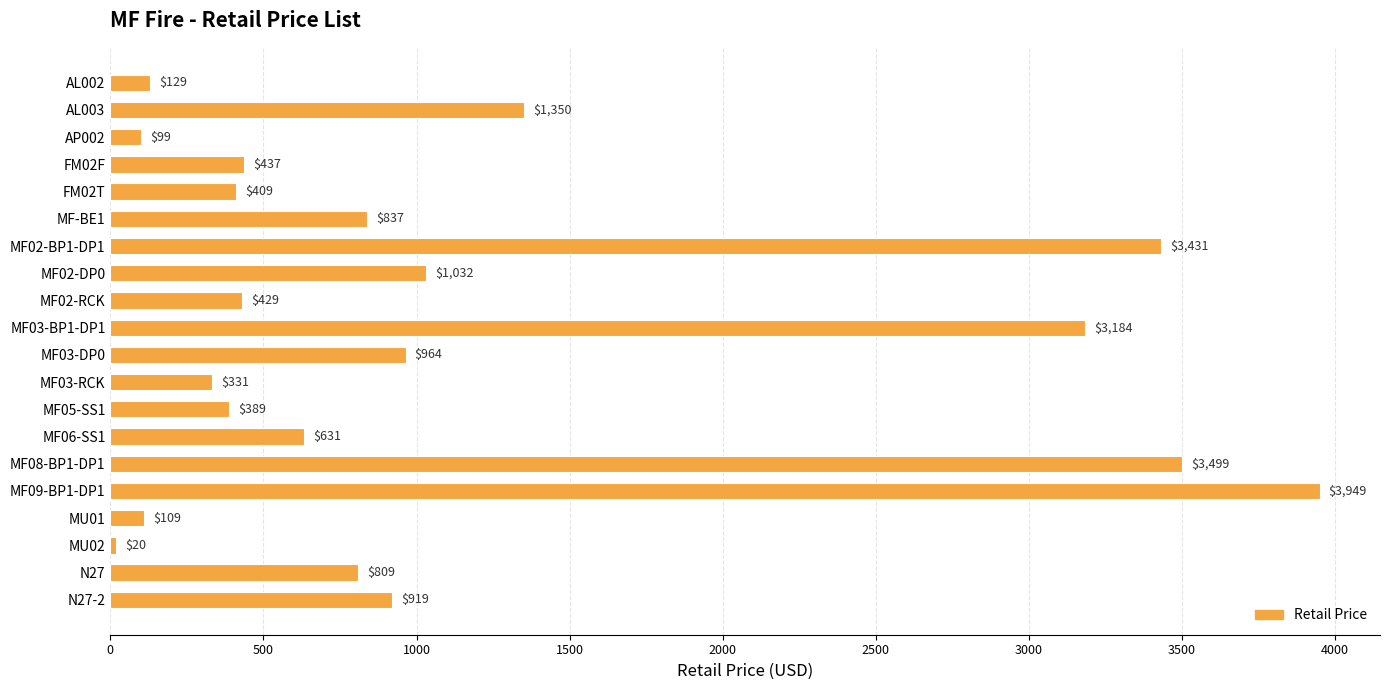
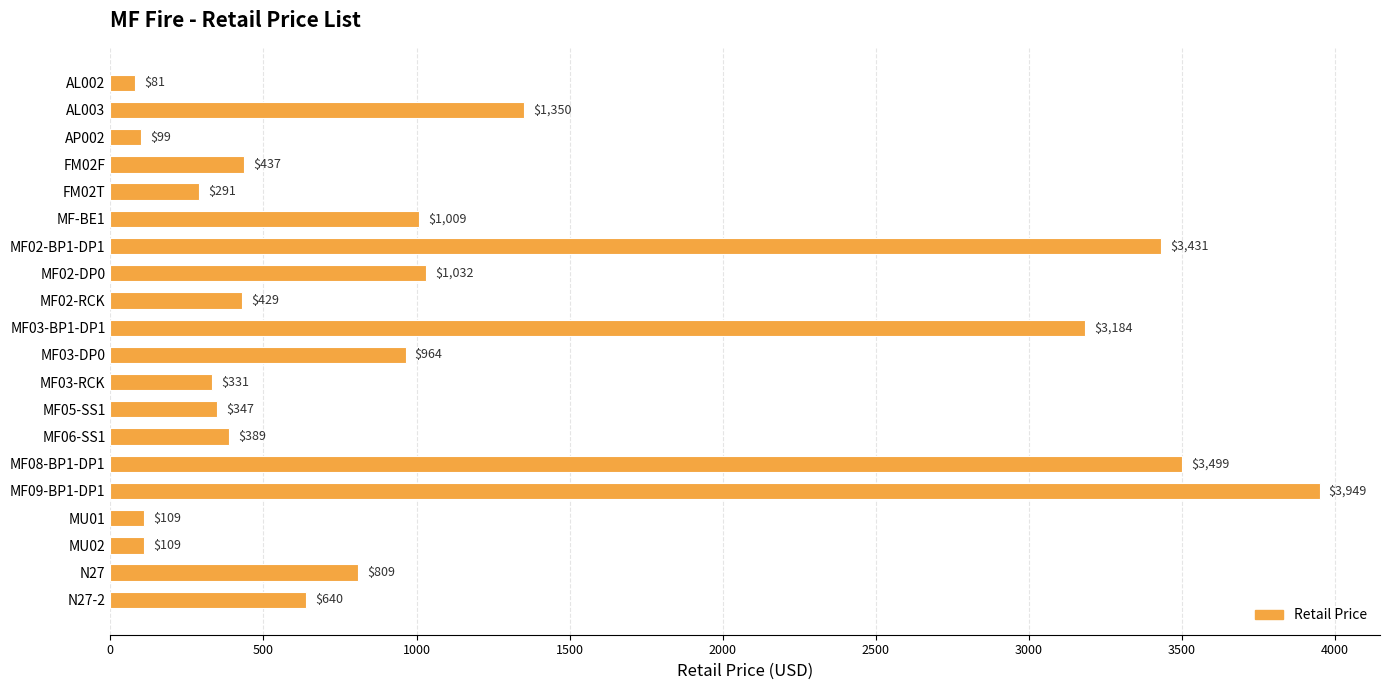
AL002: $129 -> $81
FM02T: $409 -> $291
MF-BE1: $837 -> $1,009
MF05-SS1: $389 -> $347
MF06-SS1: $631 -> $389
MU02: $20 -> $109
N27-2: $919 -> $640
